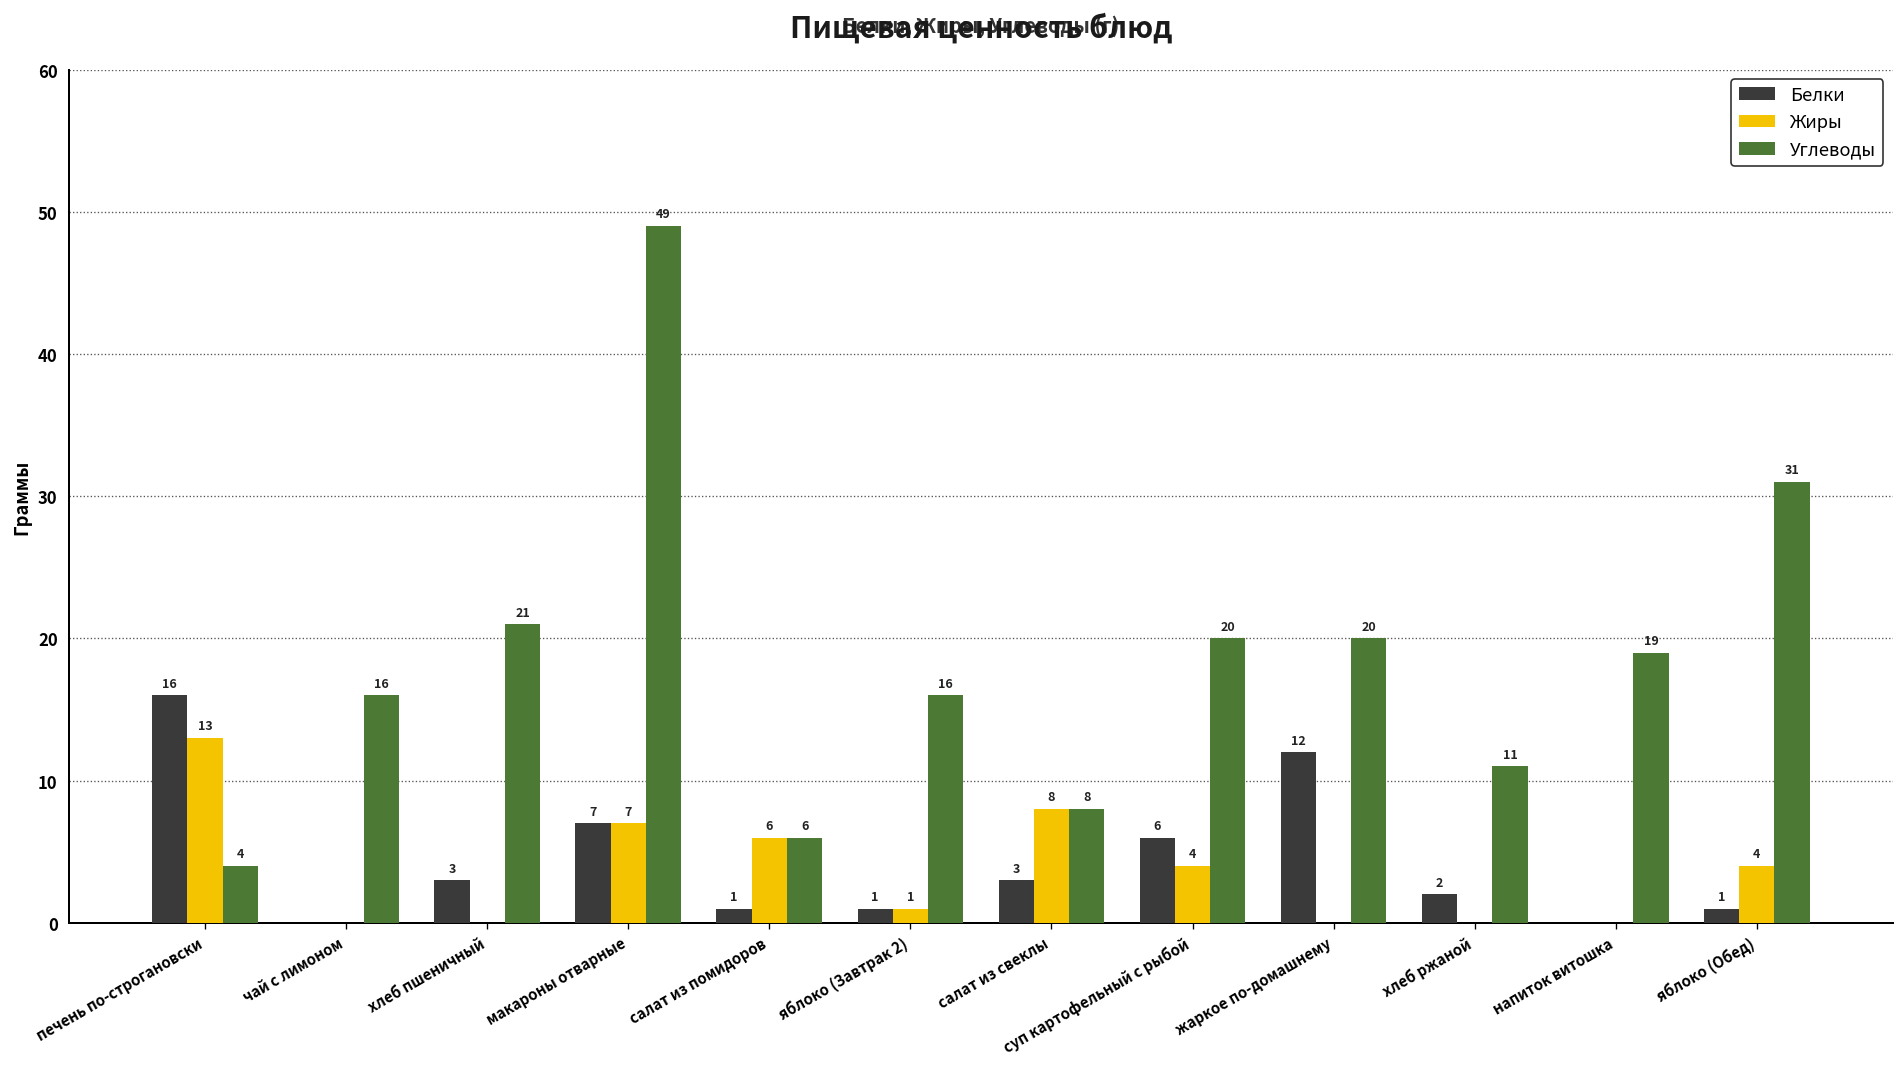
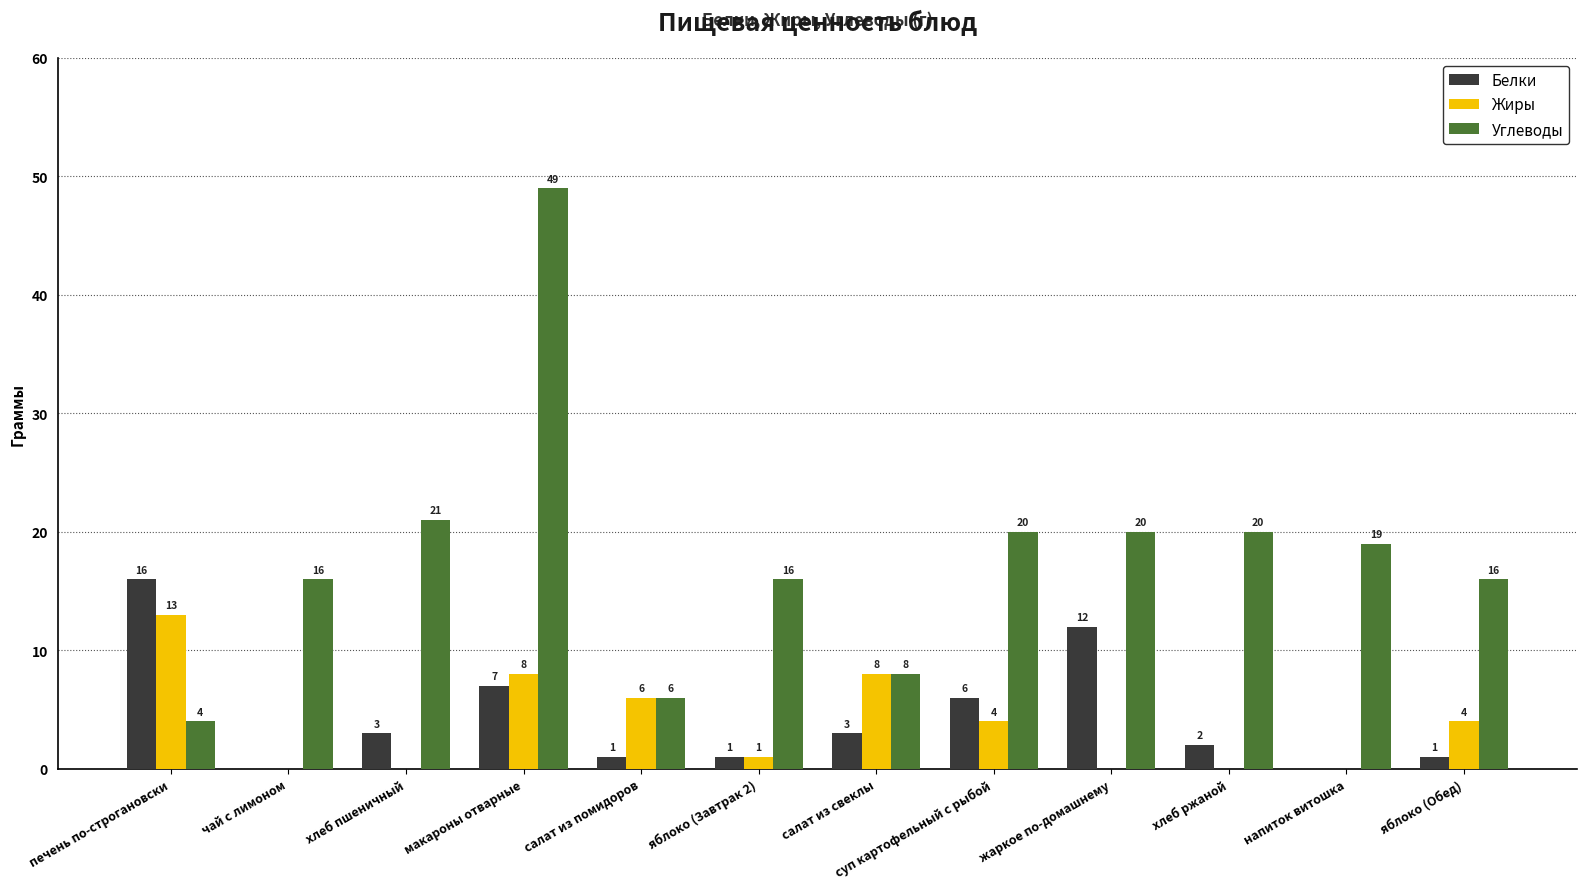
Жиры, макароны отварные: 7 -> 8
Углеводы, хлеб ржаной: 11 -> 20
Углеводы, яблоко (Обед): 31 -> 16
